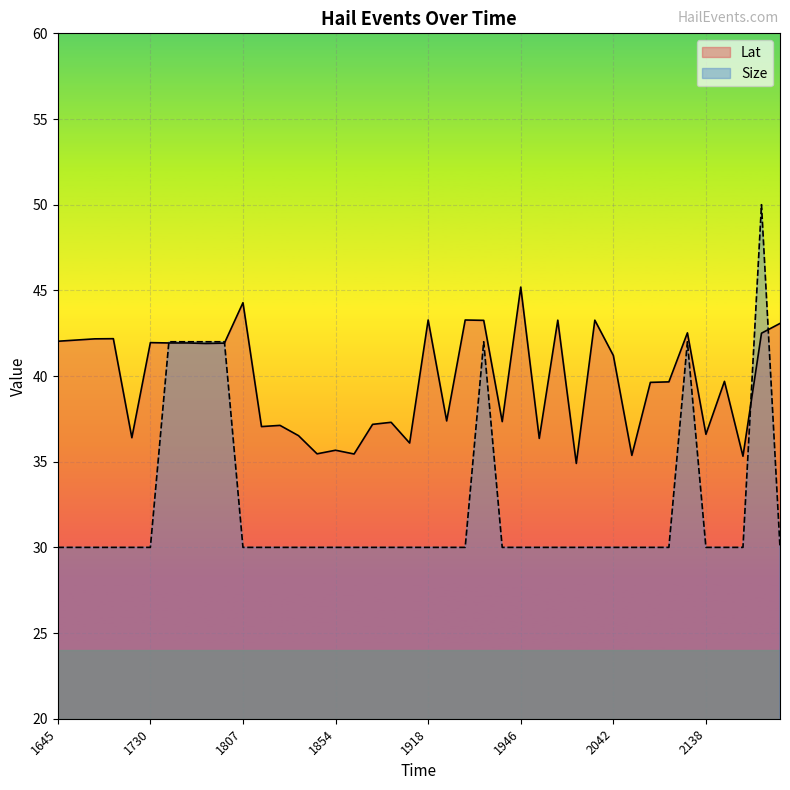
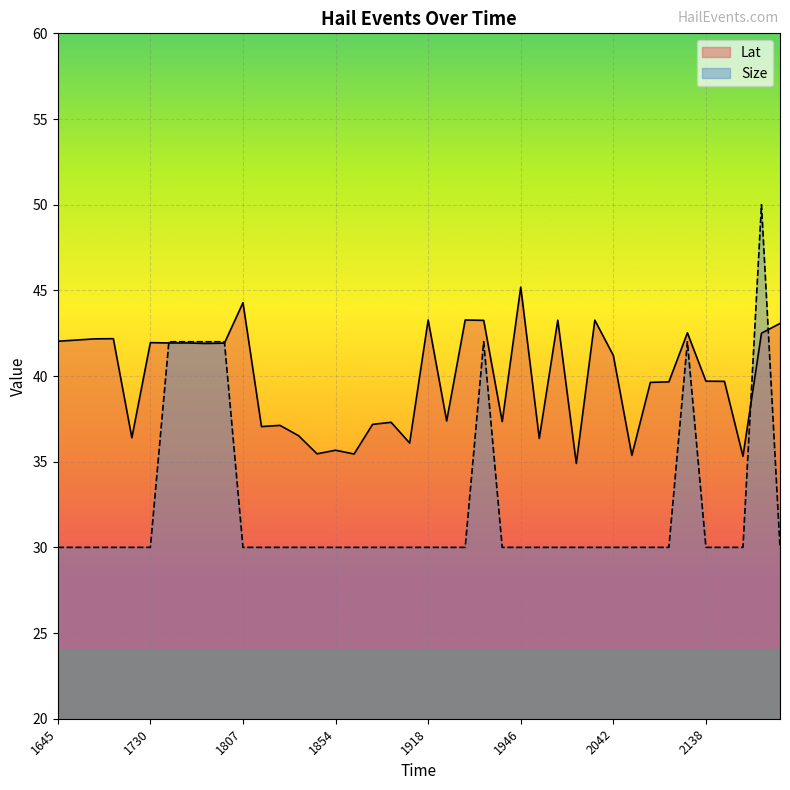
Lat, 2138: 36.6 -> 39.7
